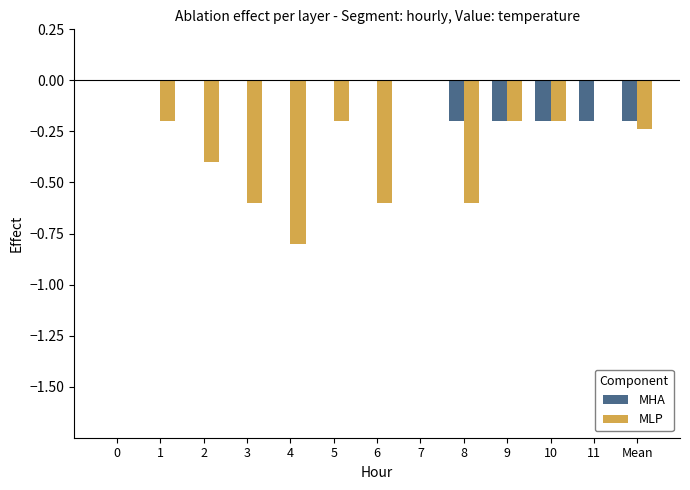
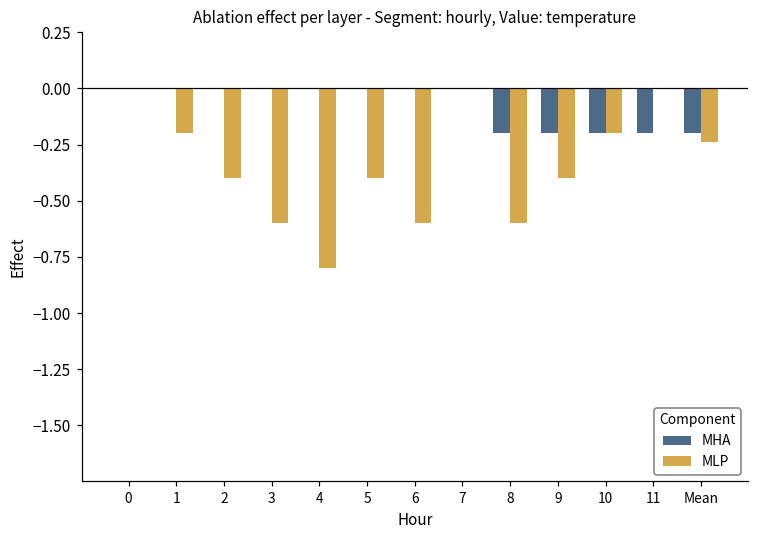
MLP, 5: -0.20 -> -0.40
MLP, 9: -0.20 -> -0.40
